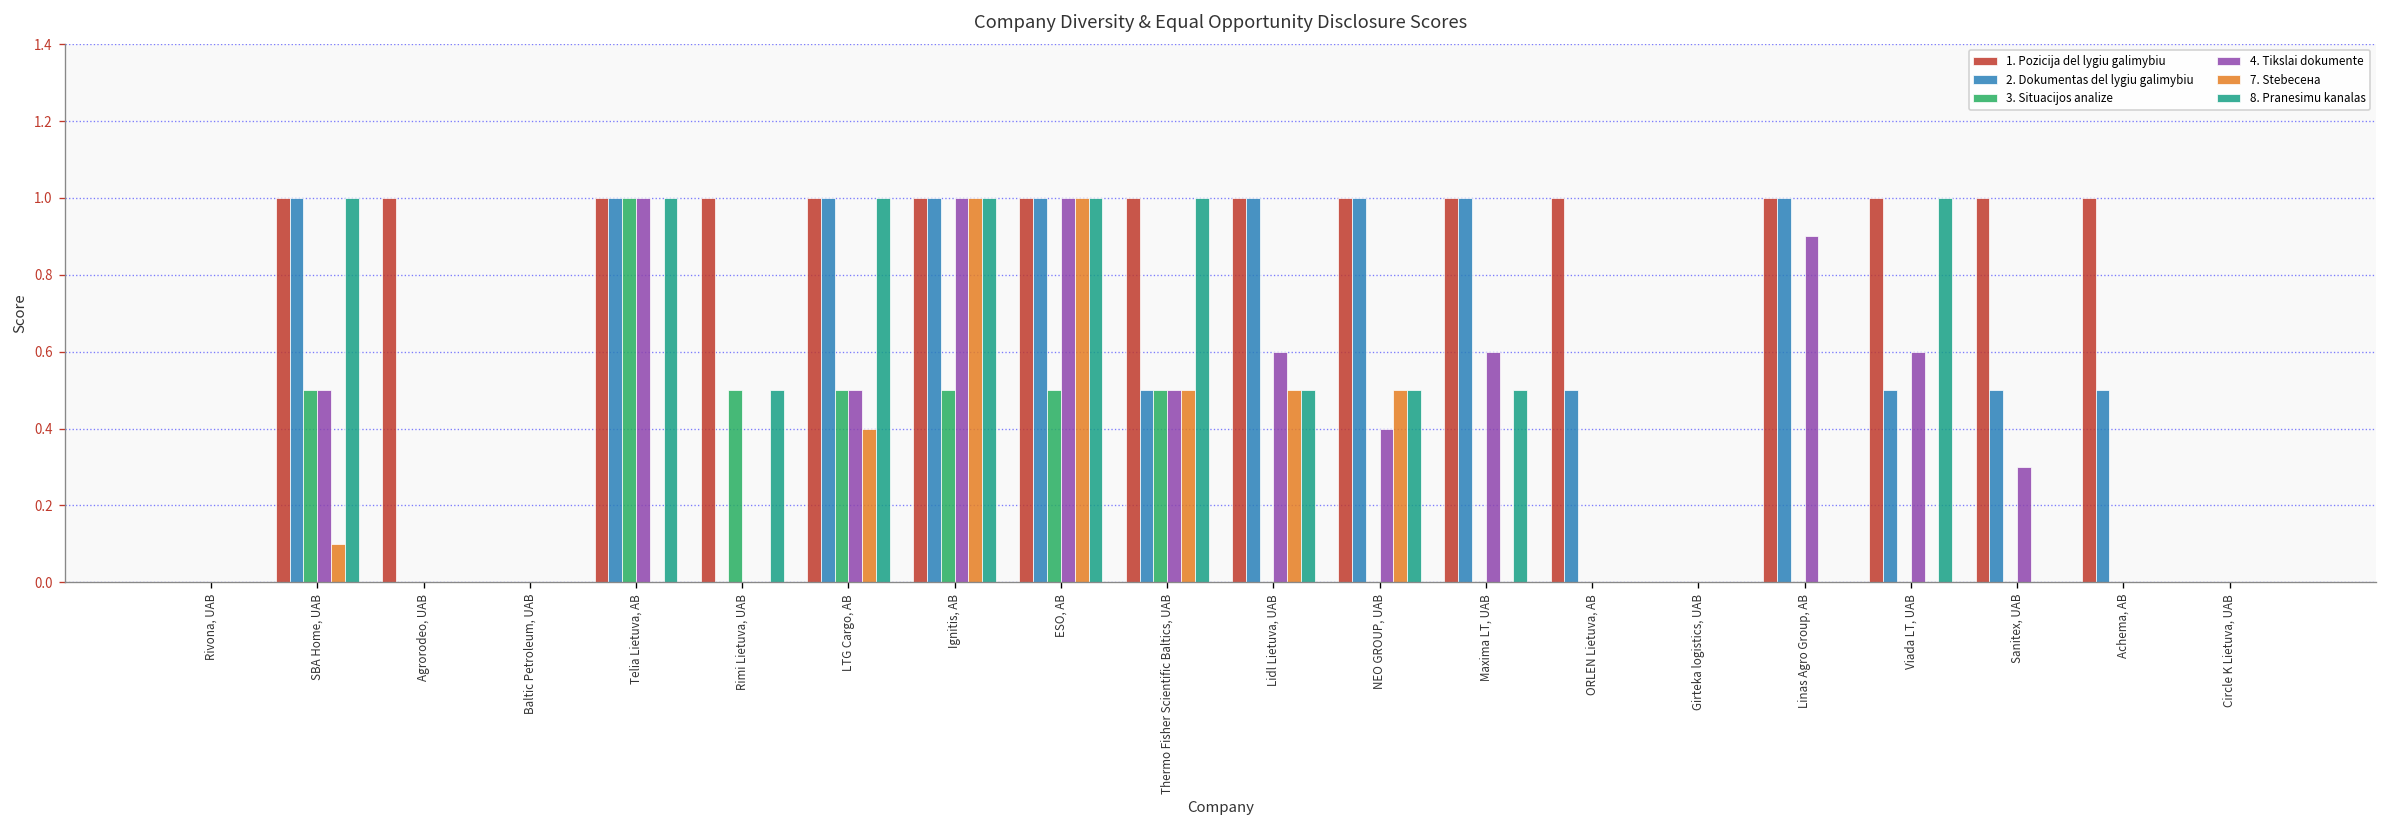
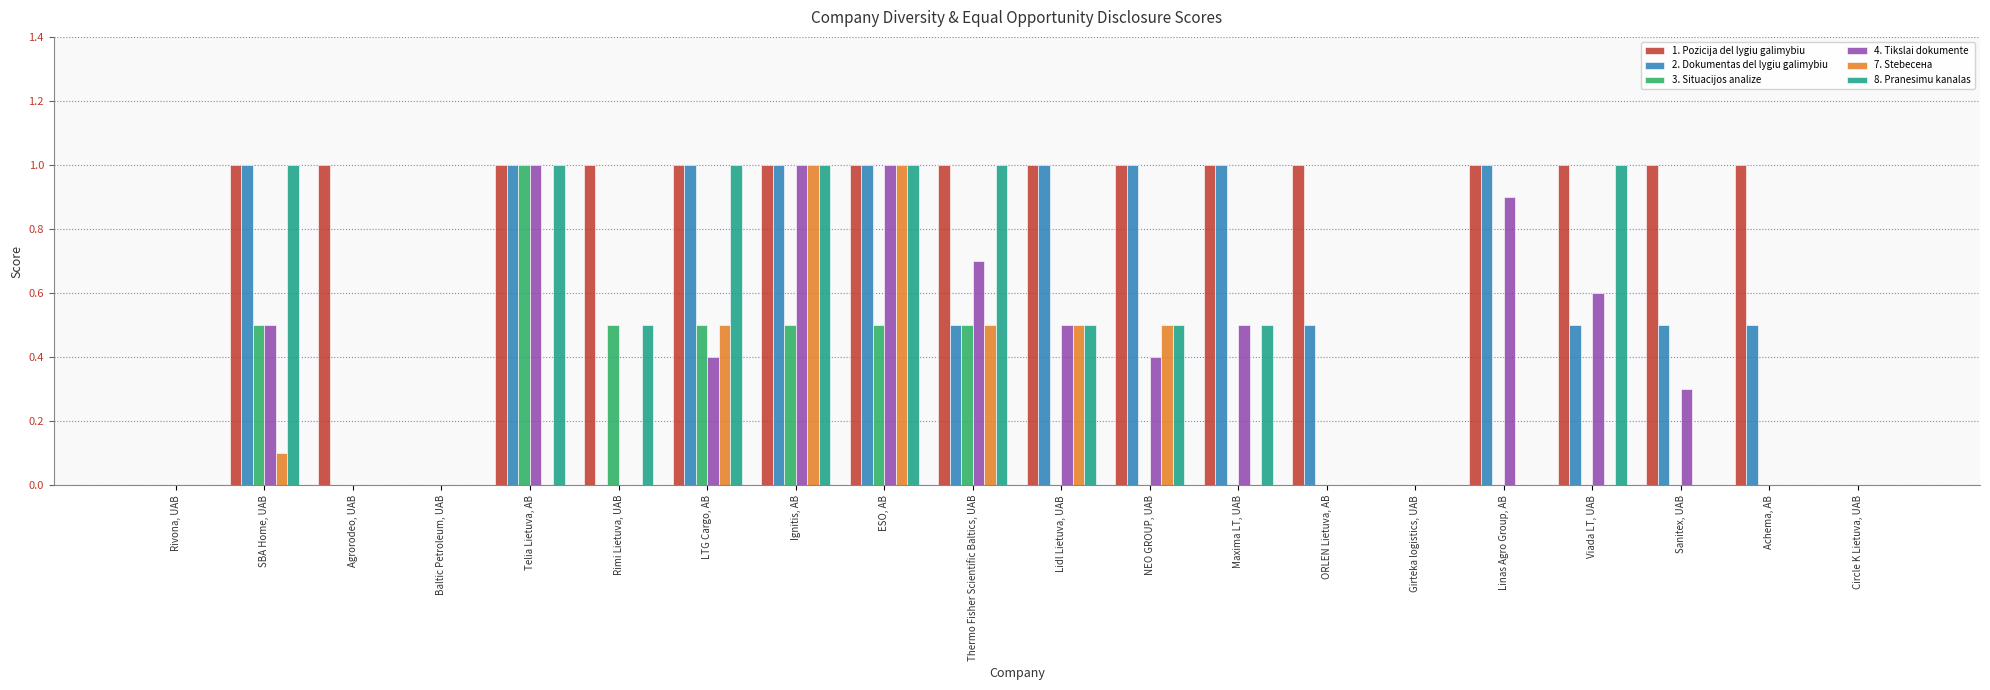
4. Tikslai dokumente, LTG Cargo, AB: 0.5 -> 0.4
7. Stebесена, LTG Cargo, AB: 0.4 -> 0.5
4. Tikslai dokumente, Thermo Fisher Scientific Baltics, UAB: 0.5 -> 0.7
4. Tikslai dokumente, Lidl Lietuva, UAB: 0.6 -> 0.5
4. Tikslai dokumente, Maxima LT, UAB: 0.6 -> 0.5
